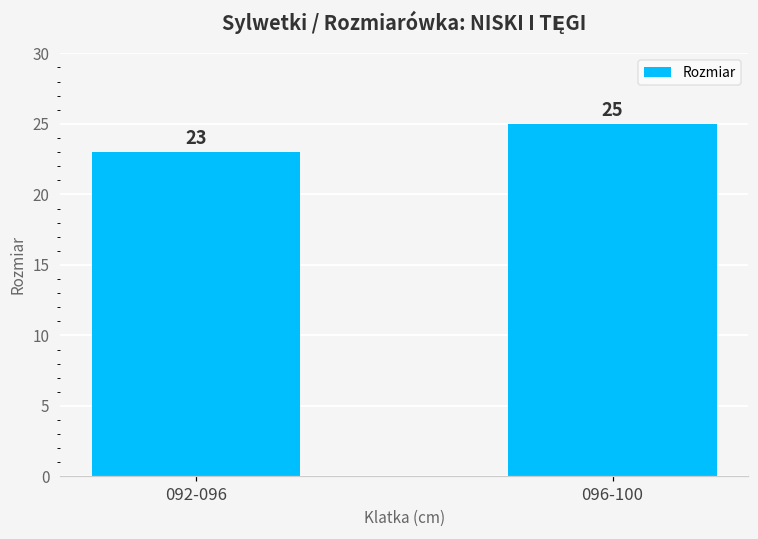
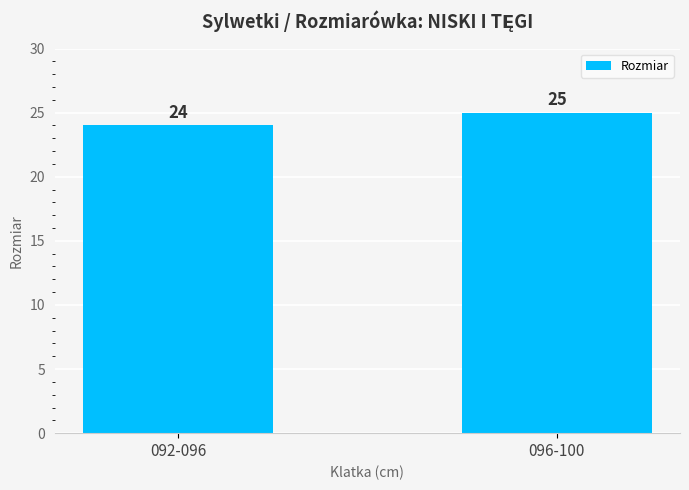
092-096: 23 -> 24
